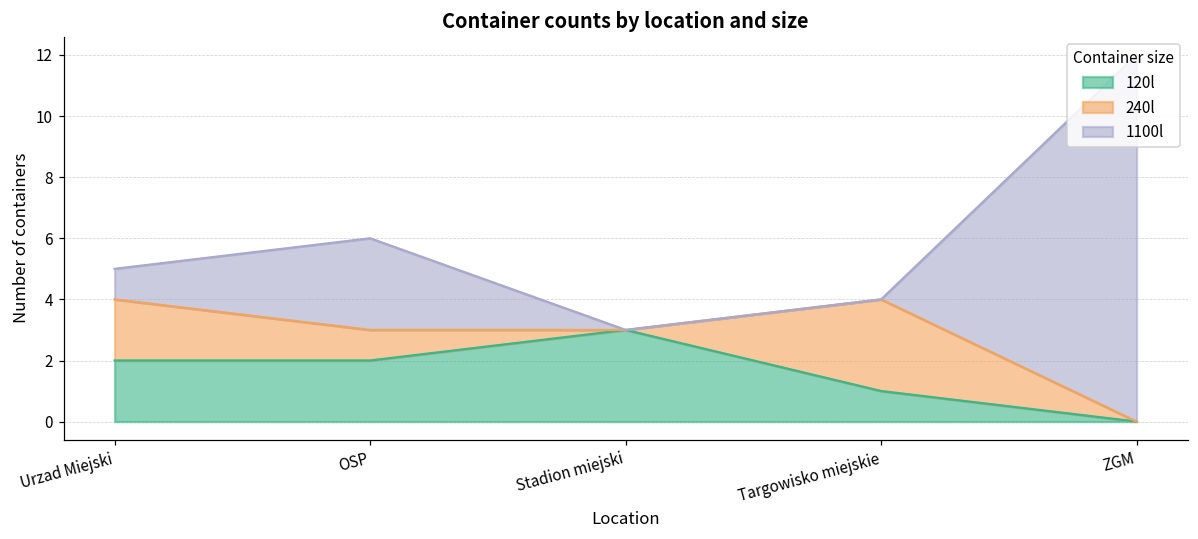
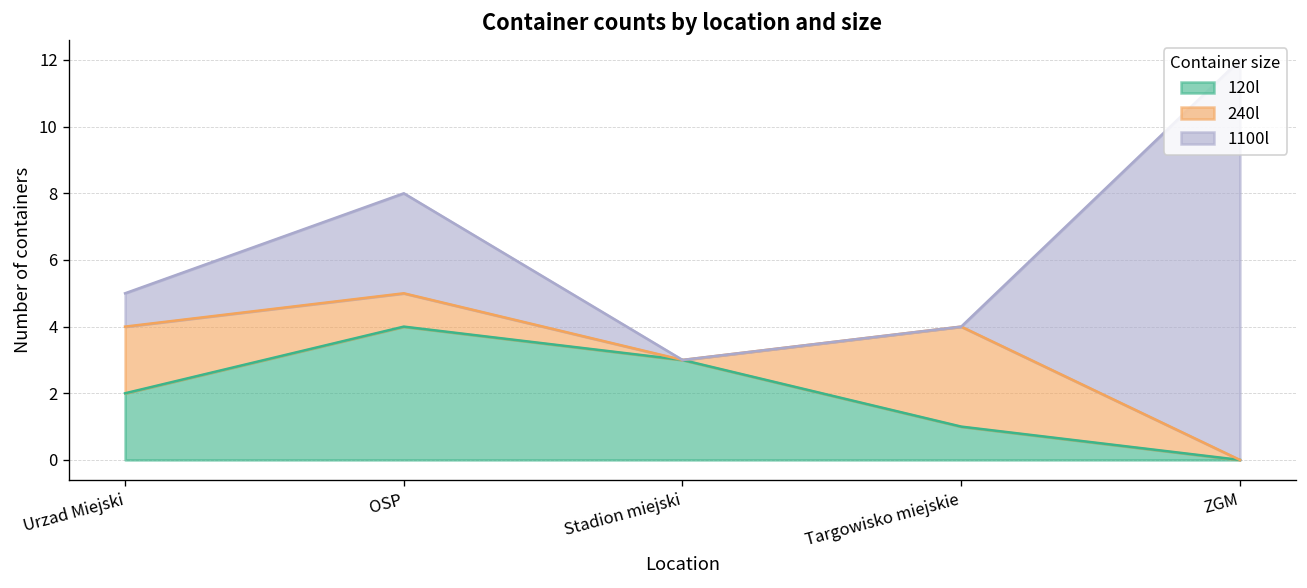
120l, OSP: 2 -> 4
